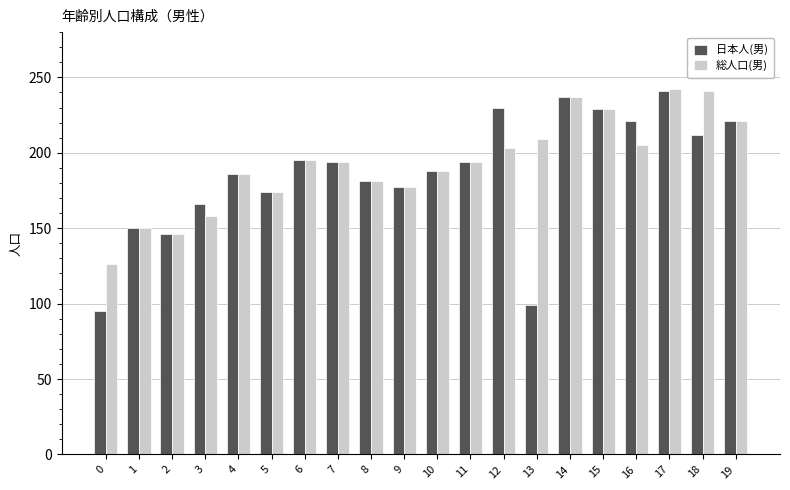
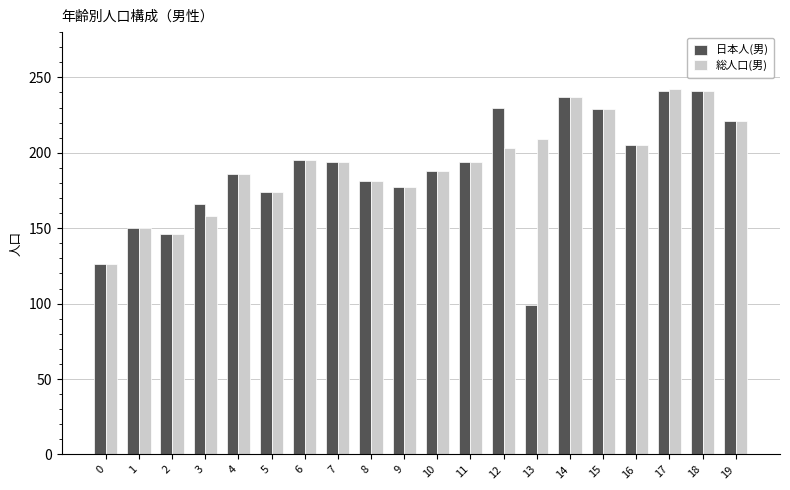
日本人(男), 0: 95 -> 126
日本人(男), 16: 221 -> 205
日本人(男), 18: 212 -> 241
